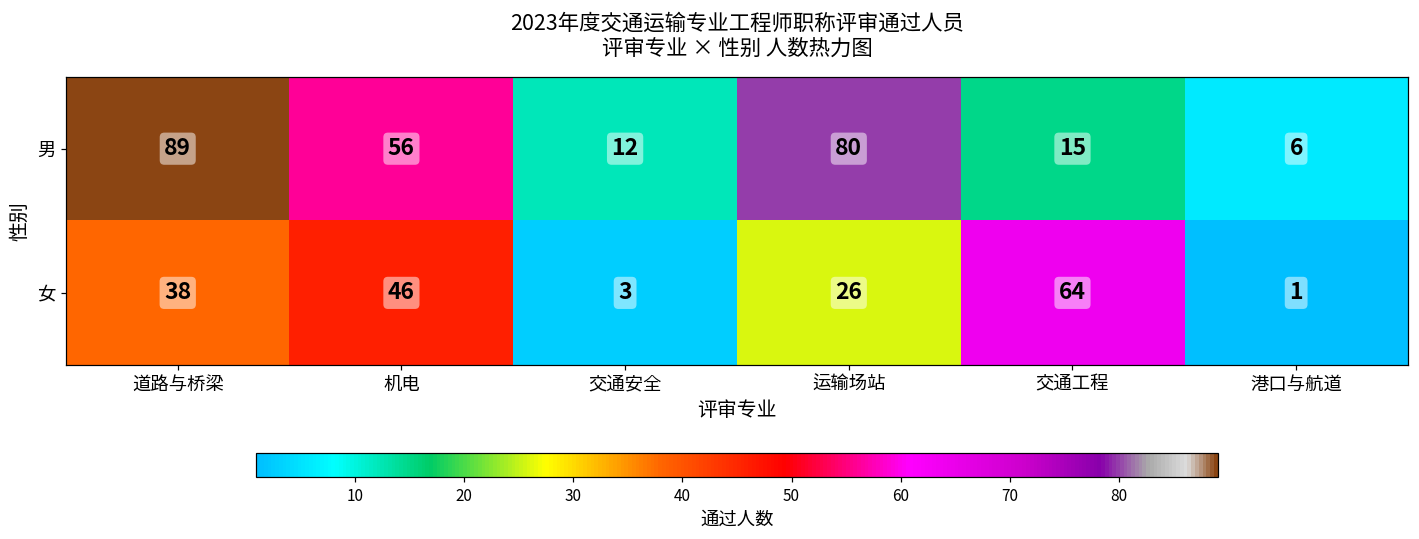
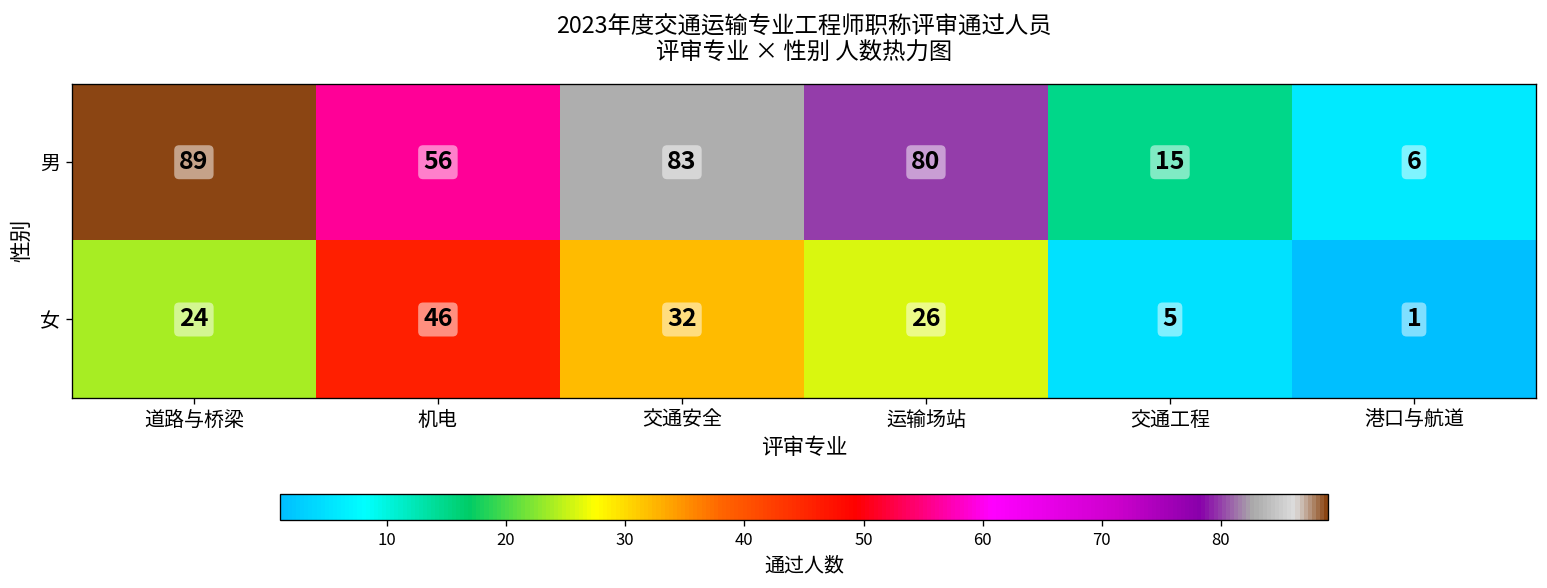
男, 交通安全: 12 -> 83
女, 道路与桥梁: 38 -> 24
女, 交通安全: 3 -> 32
女, 交通工程: 64 -> 5
